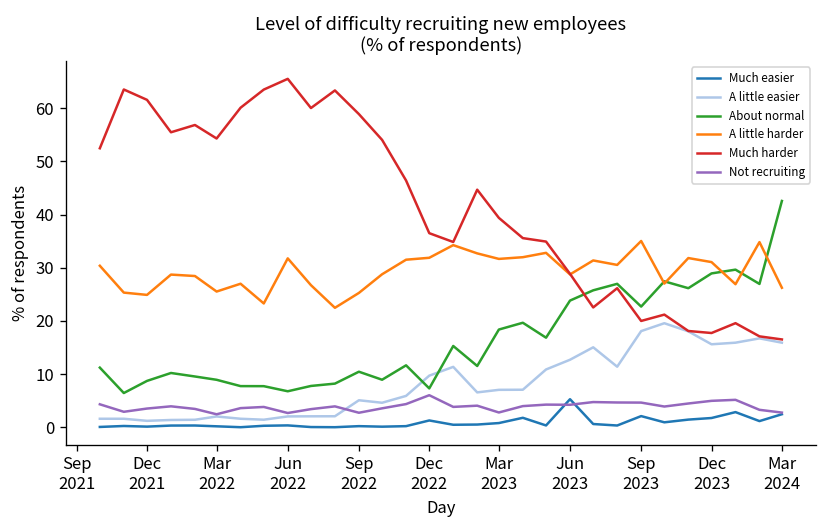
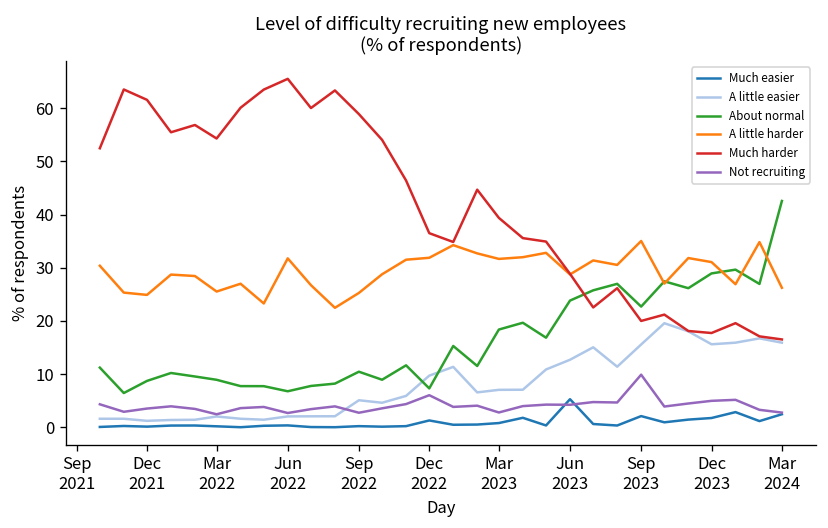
A little easier, Sep 2023: 18 -> 16
Not recruiting, Sep 2023: 5 -> 10
